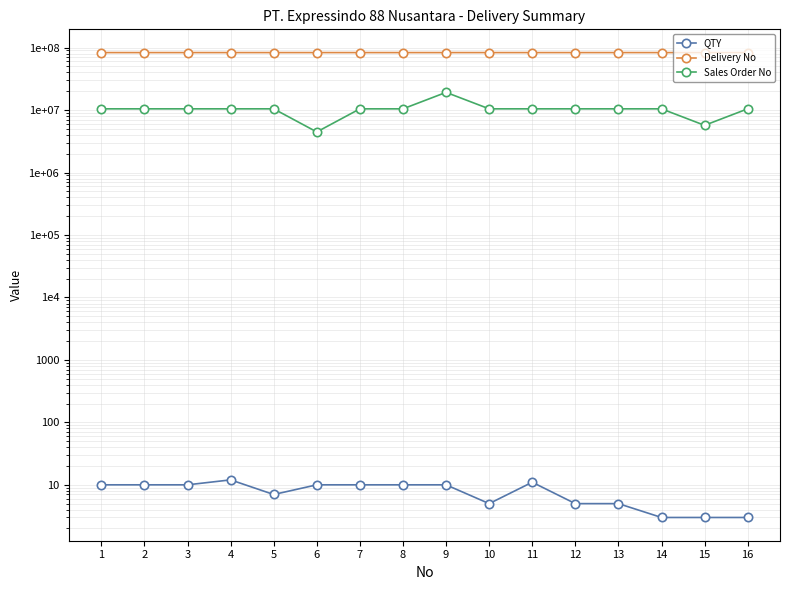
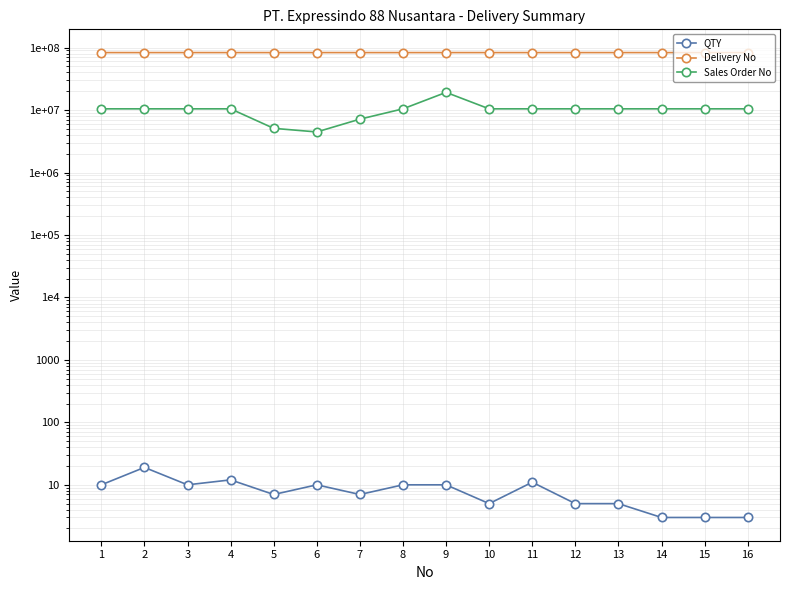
QTY, 2: 10 -> 19
Sales Order No, 5: 10000000 -> 5000000
QTY, 7: 10 -> 7
Sales Order No, 7: 10000000 -> 7000000
Sales Order No, 15: 6000000 -> 10000000
